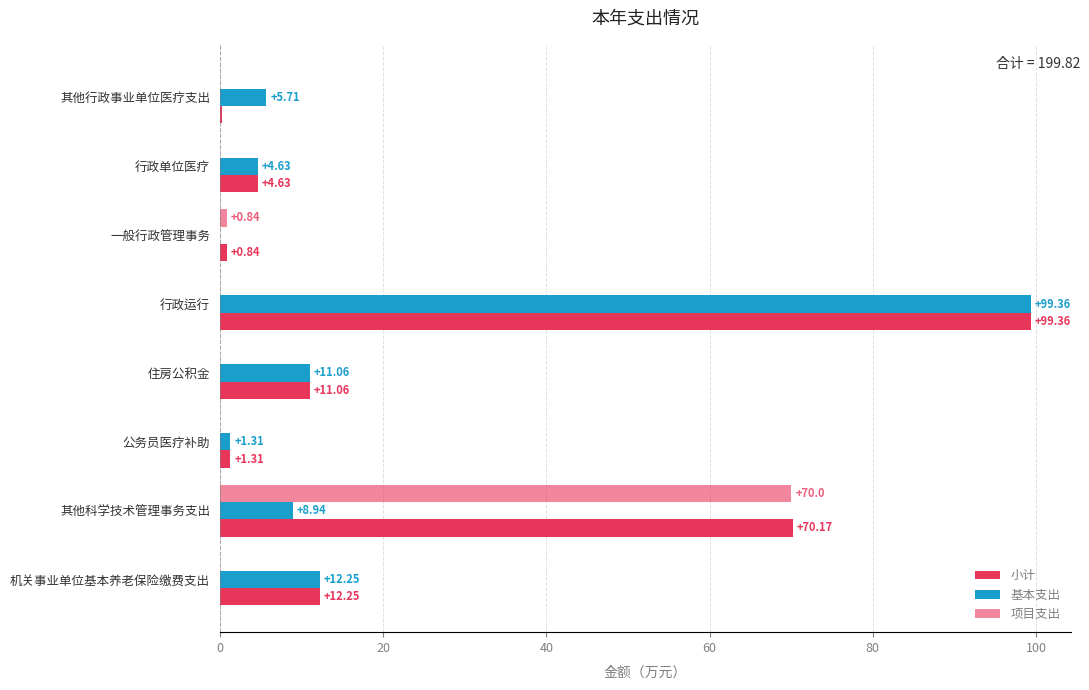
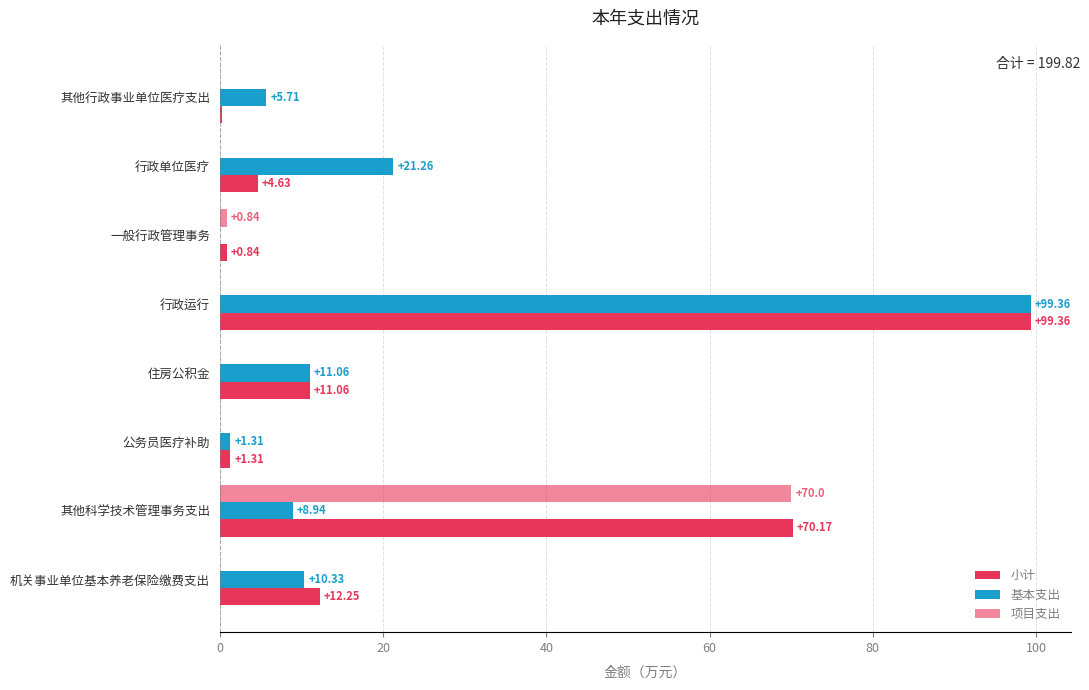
基本支出, 行政单位医疗: +4.63 -> +21.26
基本支出, 机关事业单位基本养老保险缴费支出: +12.25 -> +10.33
